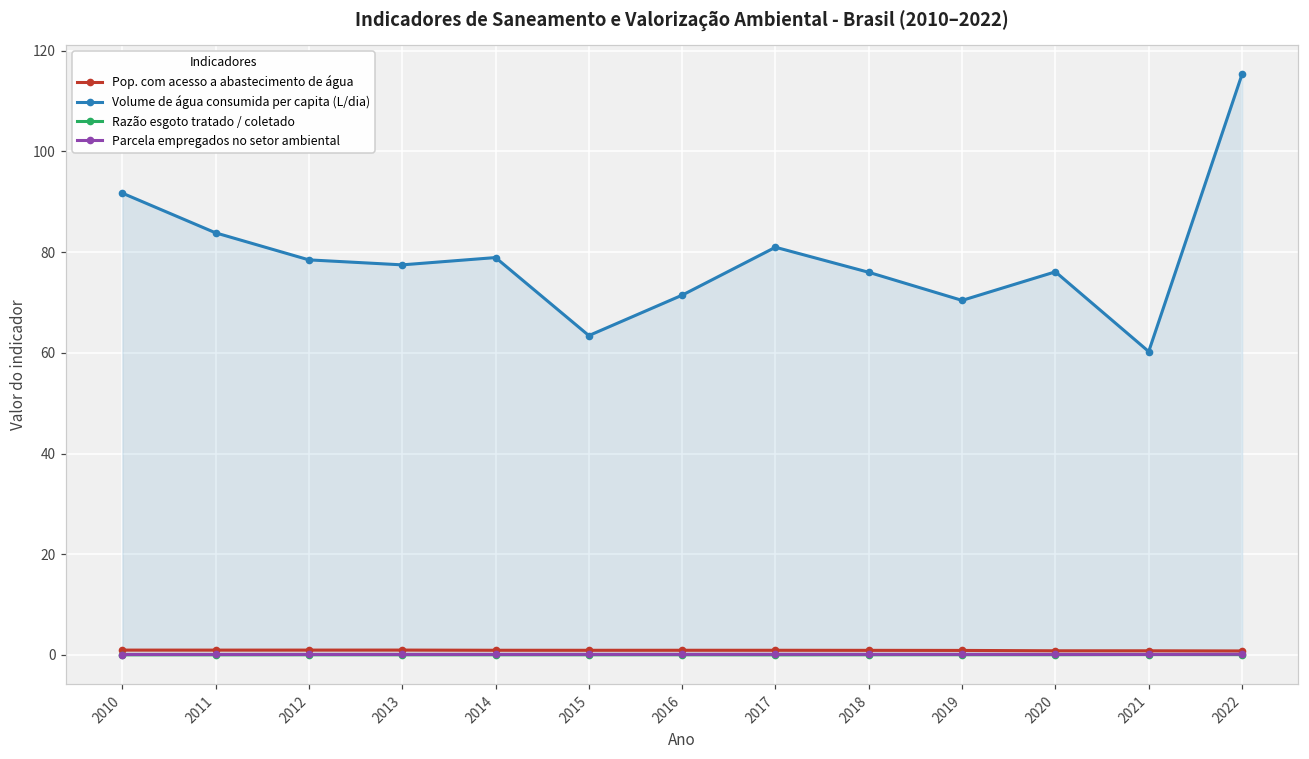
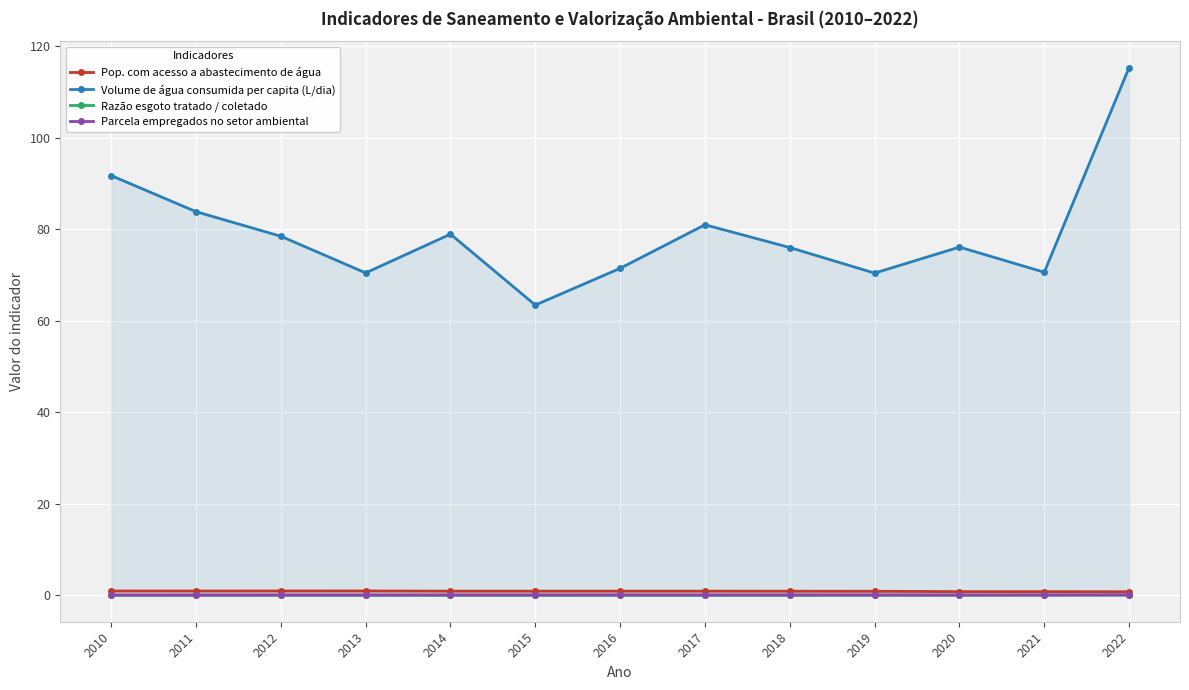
Volume de água consumida per capita (L/dia), 2013: 77 -> 70
Volume de água consumida per capita (L/dia), 2021: 60 -> 71
